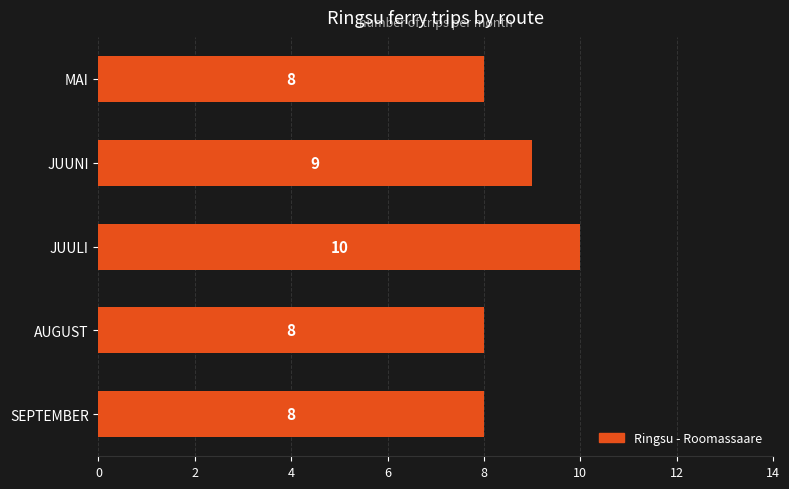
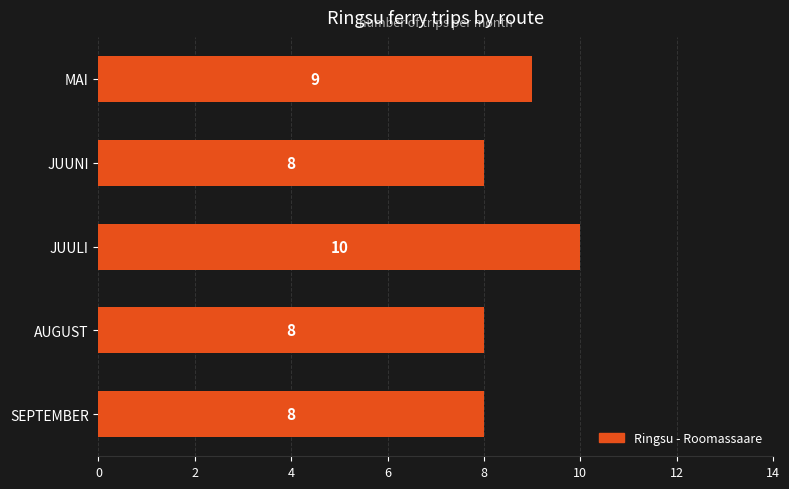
MAI: 8 -> 9
JUUNI: 9 -> 8
